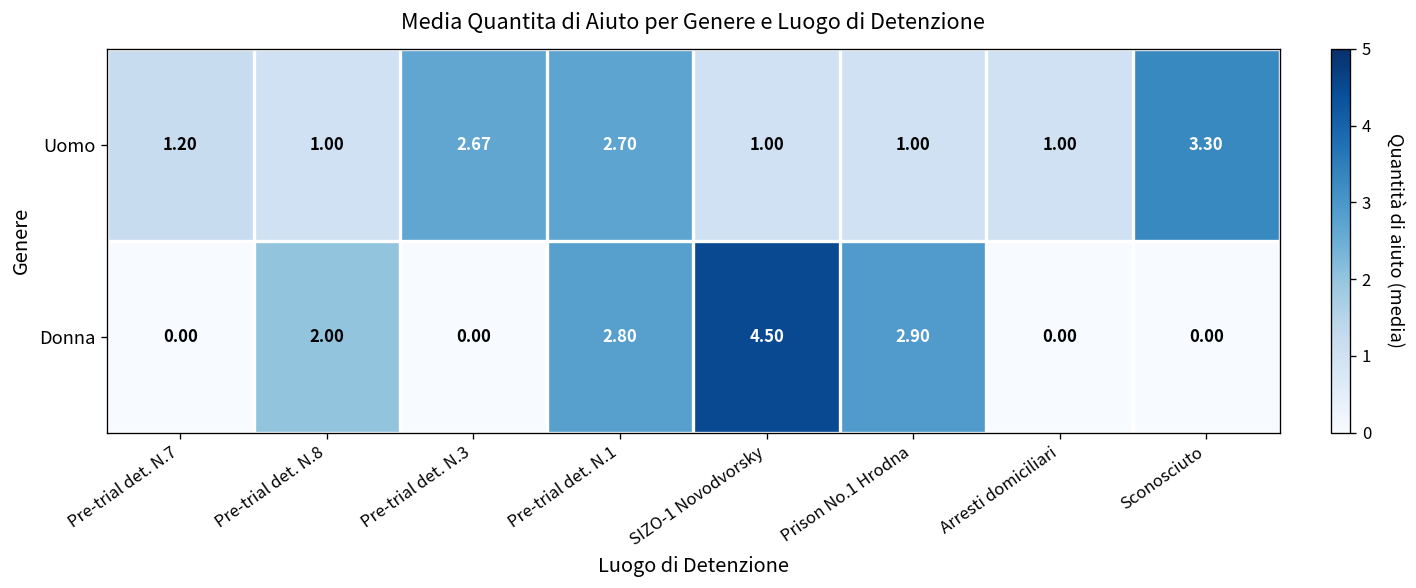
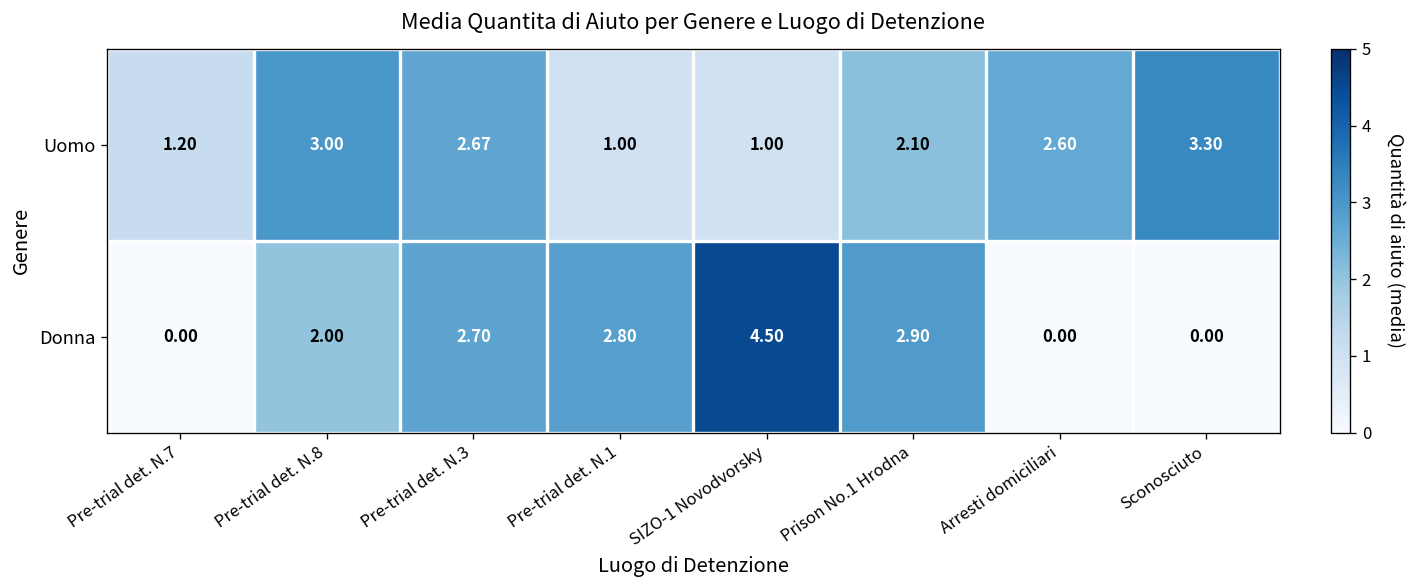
Uomo, Pre-trial det. N.8: 1.00 -> 3.00
Uomo, Pre-trial det. N.1: 2.70 -> 1.00
Uomo, Prison No.1 Hrodna: 1.00 -> 2.10
Uomo, Arresti domiciliari: 1.00 -> 2.60
Donna, Pre-trial det. N.3: 0.00 -> 2.70
